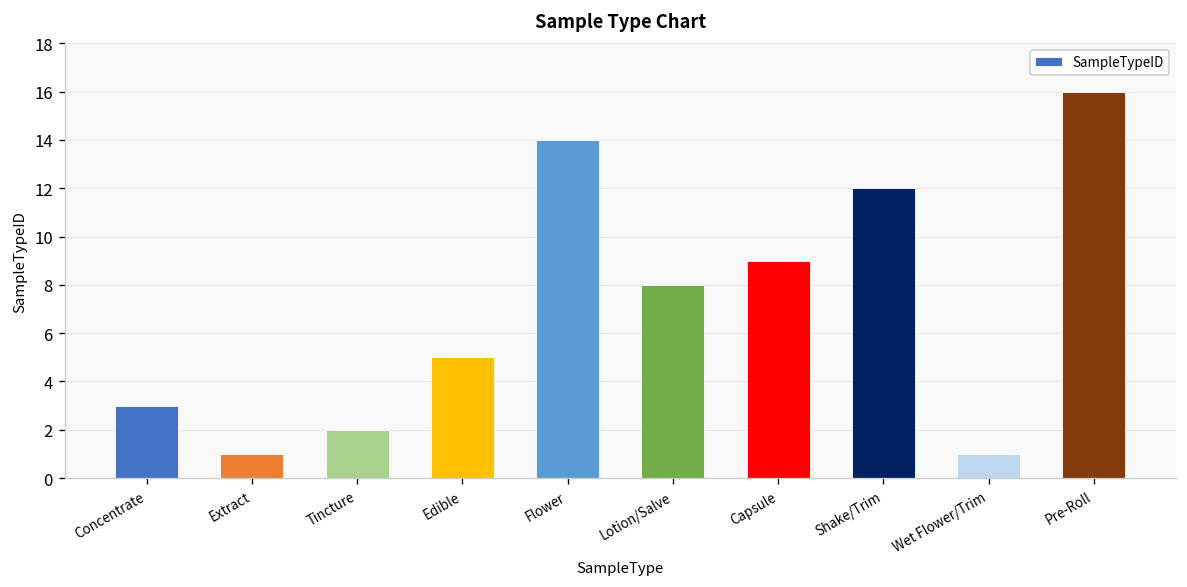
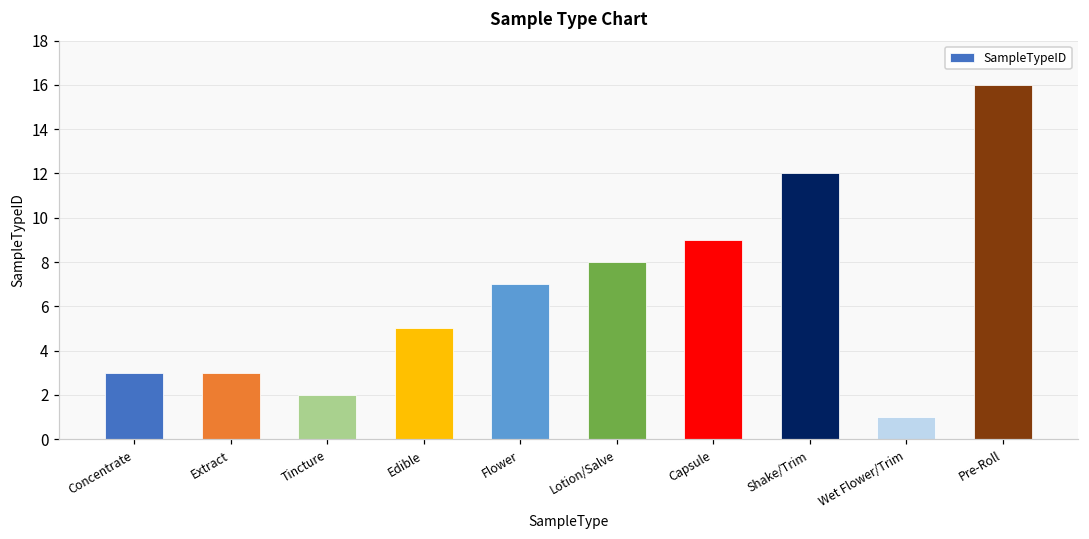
Extract: 1 -> 3
Flower: 14 -> 7
